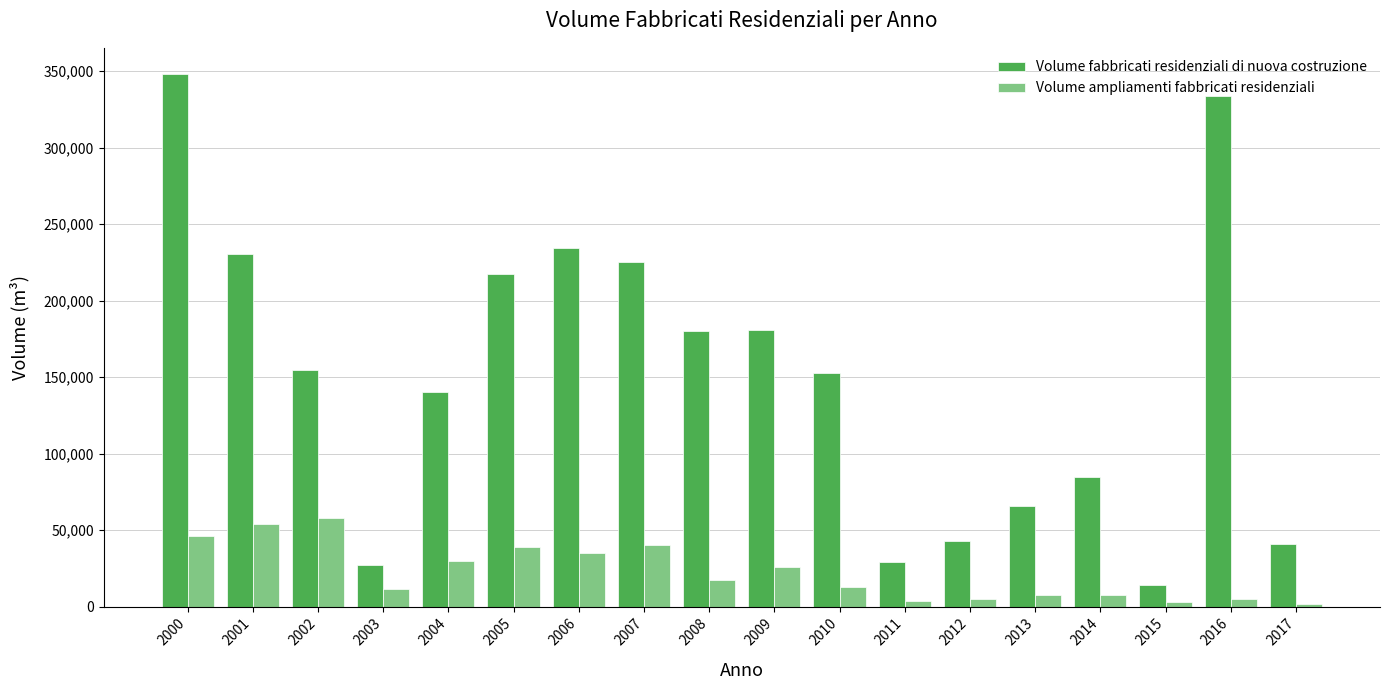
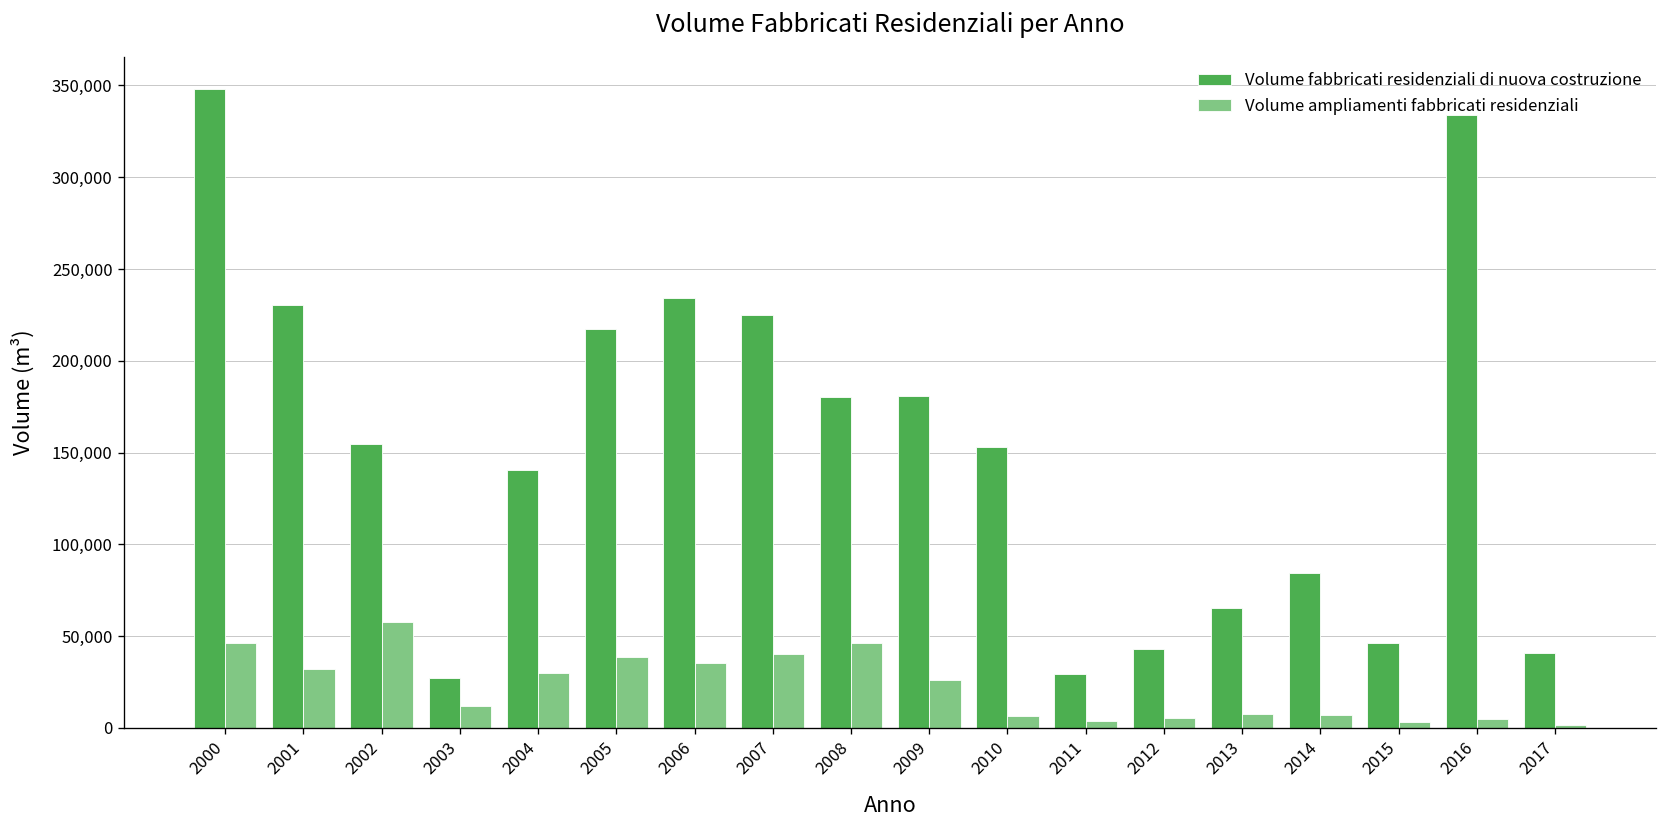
Volume ampliamenti fabbricati residenziali, 2001: 54,000 -> 32,000
Volume ampliamenti fabbricati residenziali, 2008: 18,000 -> 46,000
Volume ampliamenti fabbricati residenziali, 2010: 13,000 -> 6,000
Volume fabbricati residenziali di nuova costruzione, 2015: 14,000 -> 46,000
